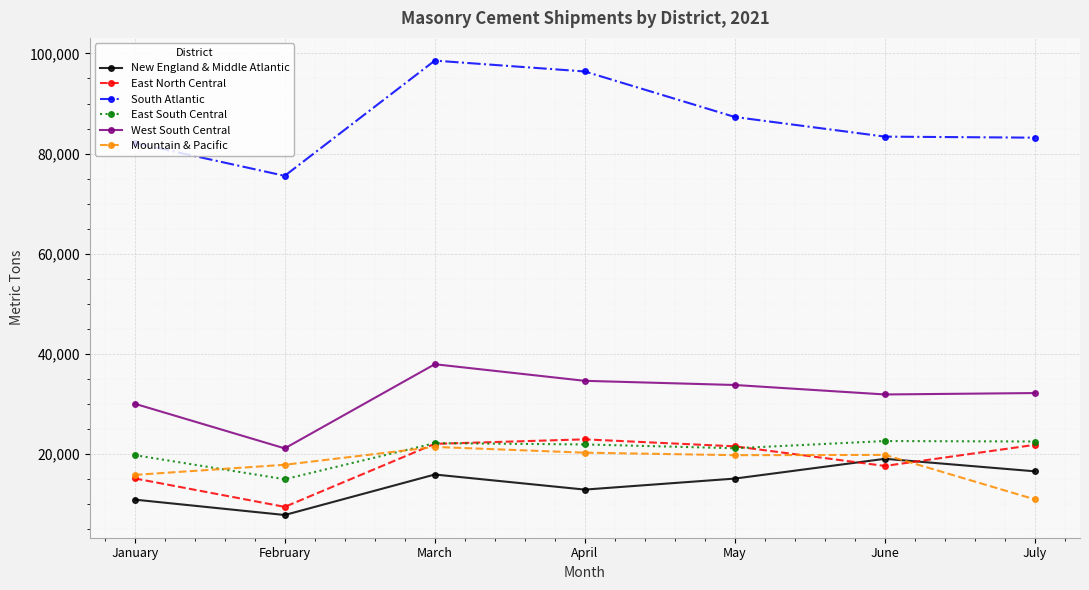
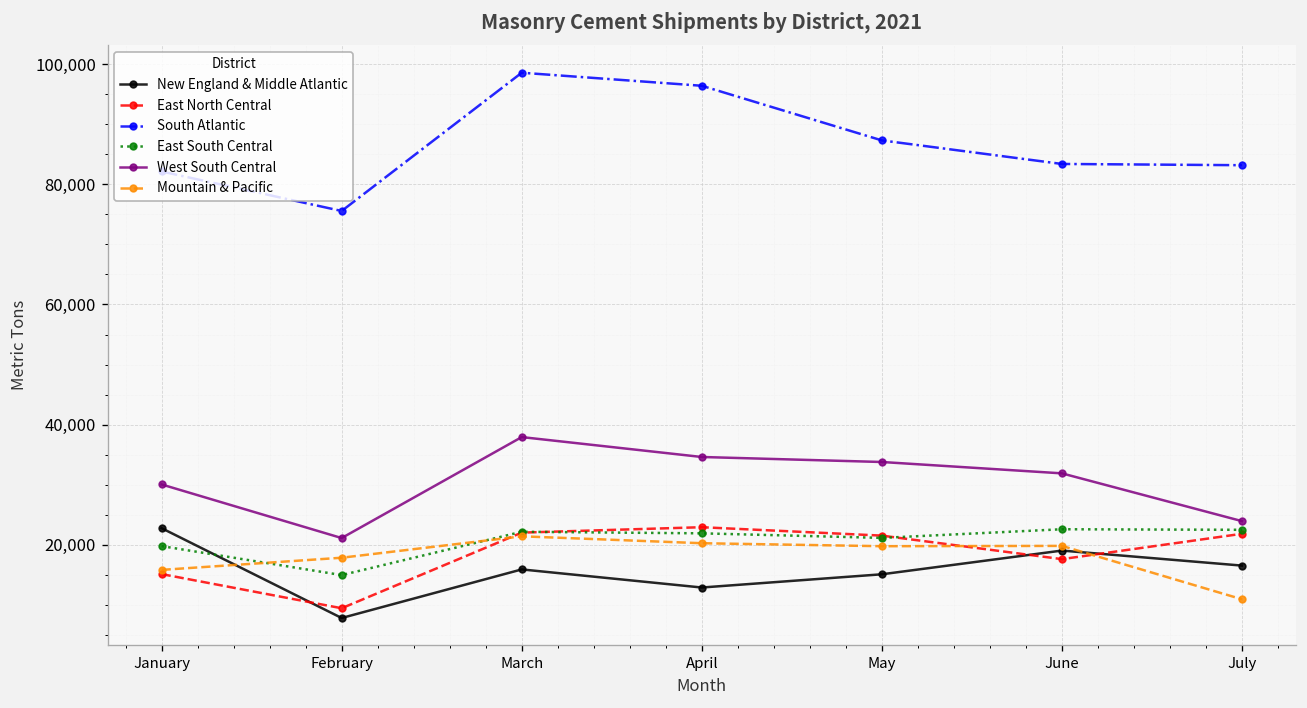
New England & Middle Atlantic, January: 11,000 -> 23,000
West South Central, July: 32,000 -> 24,000
